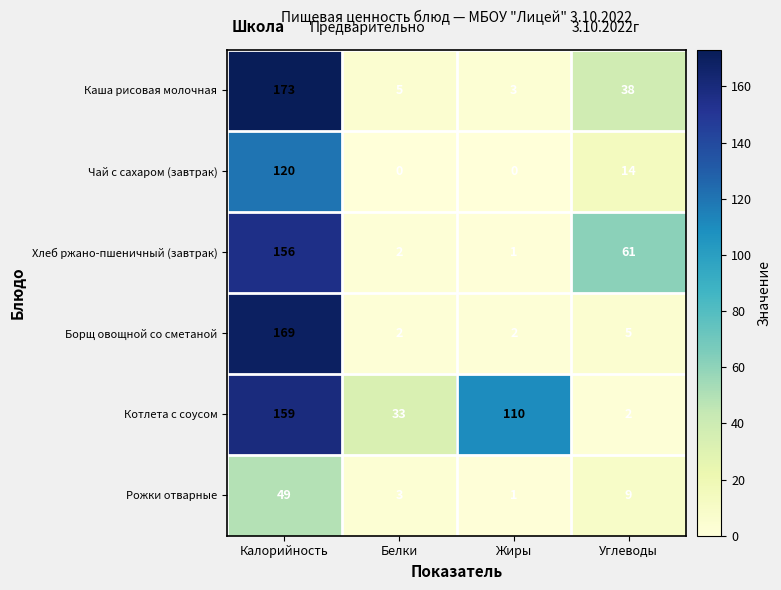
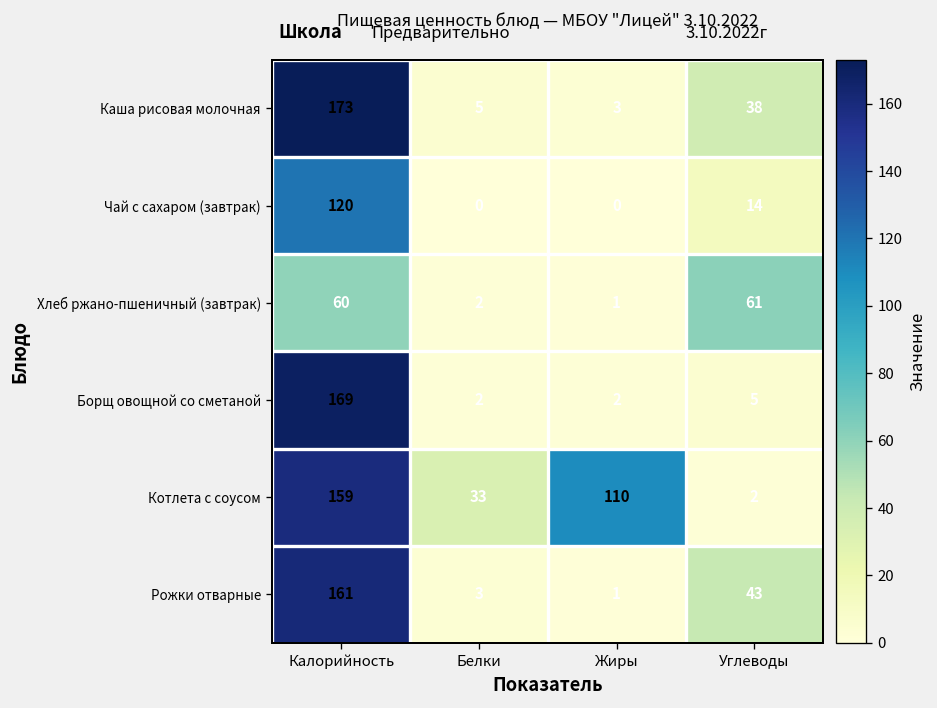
Хлеб ржано-пшеничный (завтрак), Калорийность: 156 -> 60
Рожки отварные, Калорийность: 49 -> 161
Рожки отварные, Углеводы: 9 -> 43
